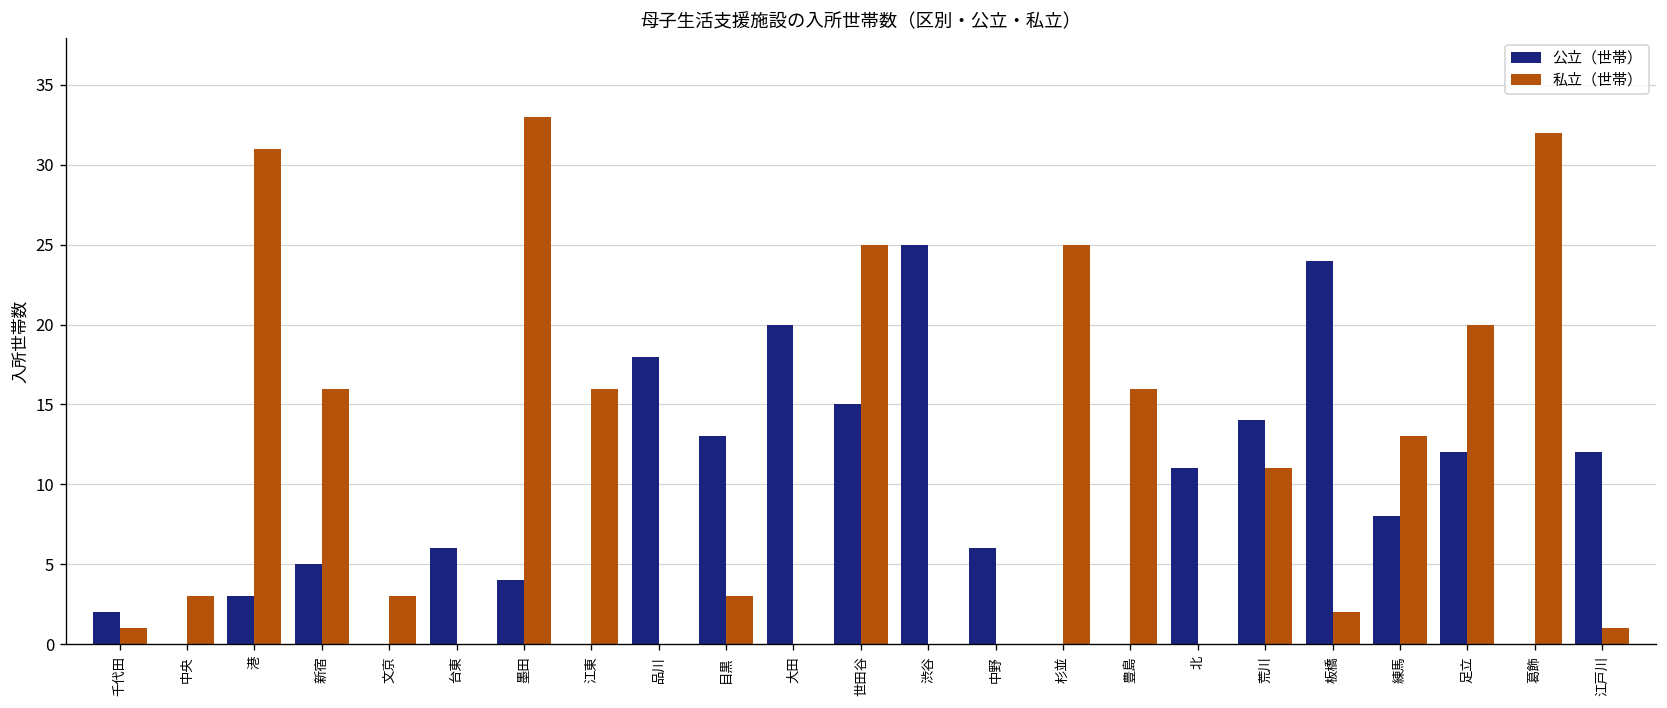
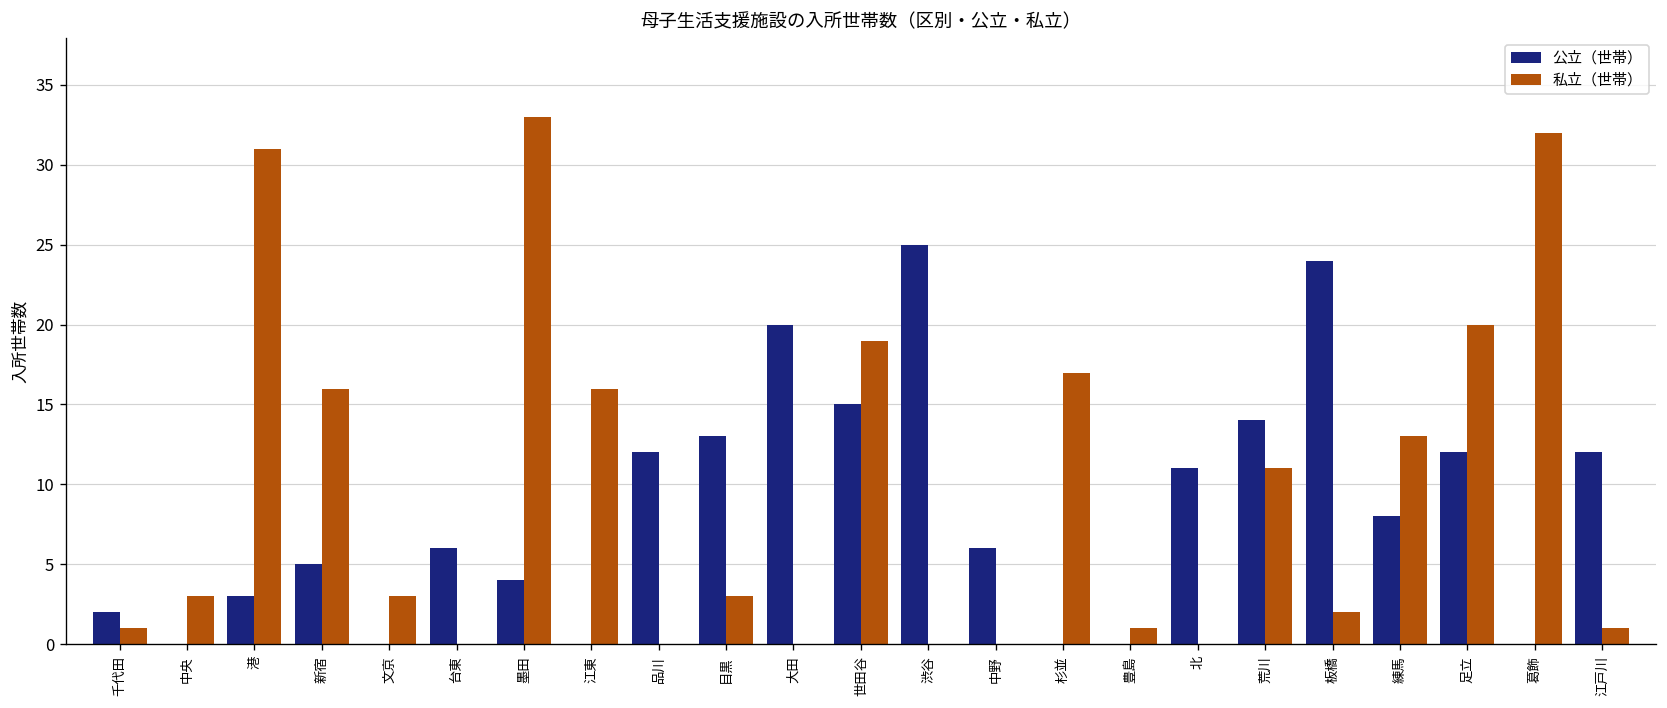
公立（世帯）, 品川: 18 -> 12
私立（世帯）, 世田谷: 25 -> 19
私立（世帯）, 杉並: 25 -> 17
私立（世帯）, 豊島: 16 -> 1
